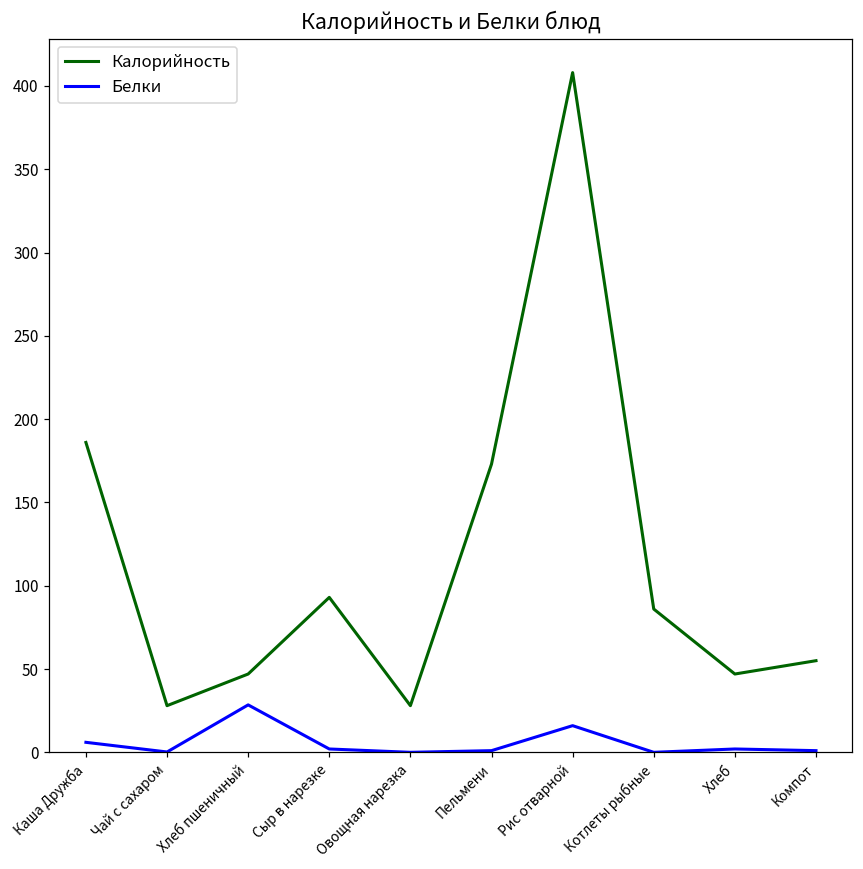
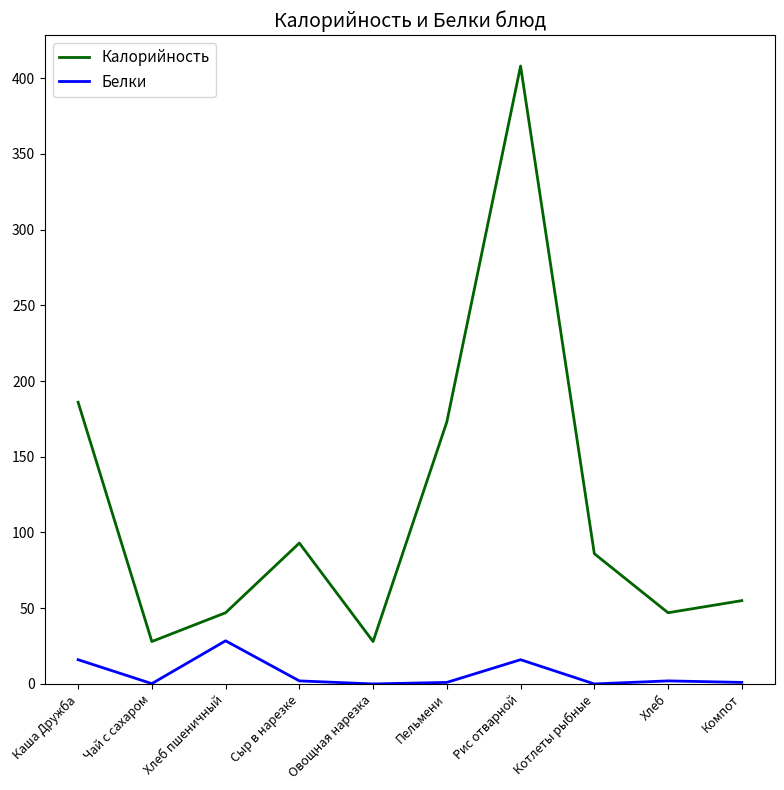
Белки, Каша Дружба: 6 -> 16
